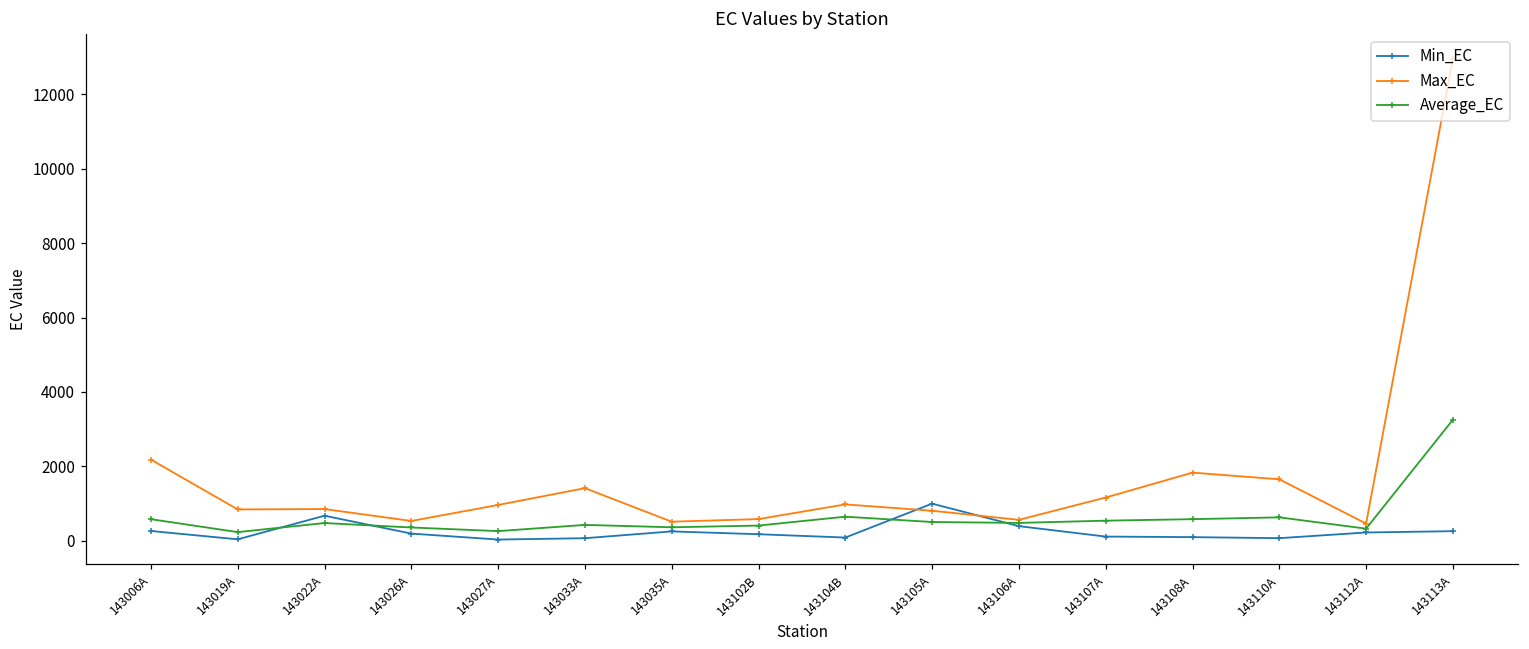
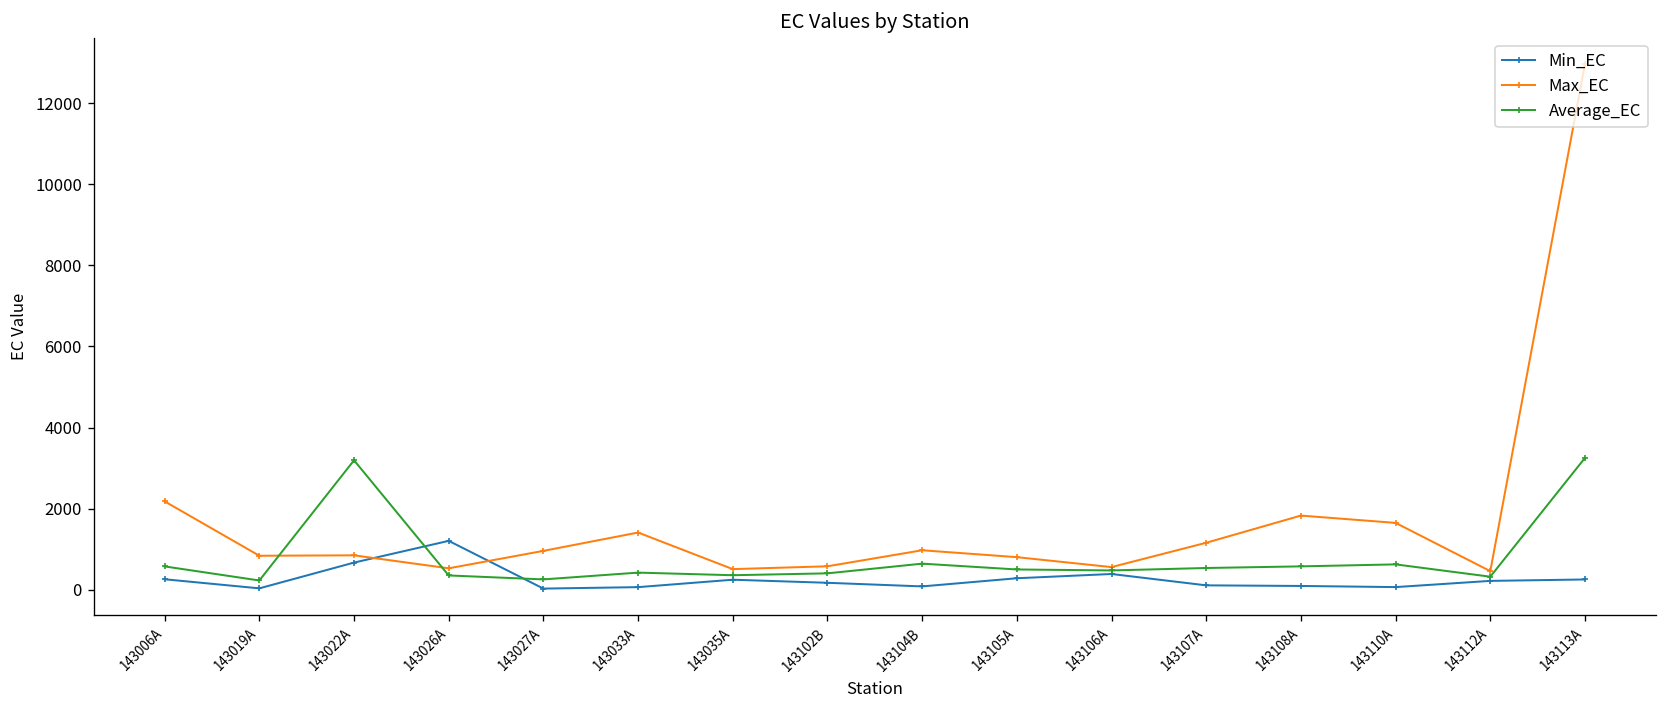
Average_EC, 143022A: 500 -> 3200
Min_EC, 143026A: 200 -> 1200
Min_EC, 143105A: 1000 -> 300
